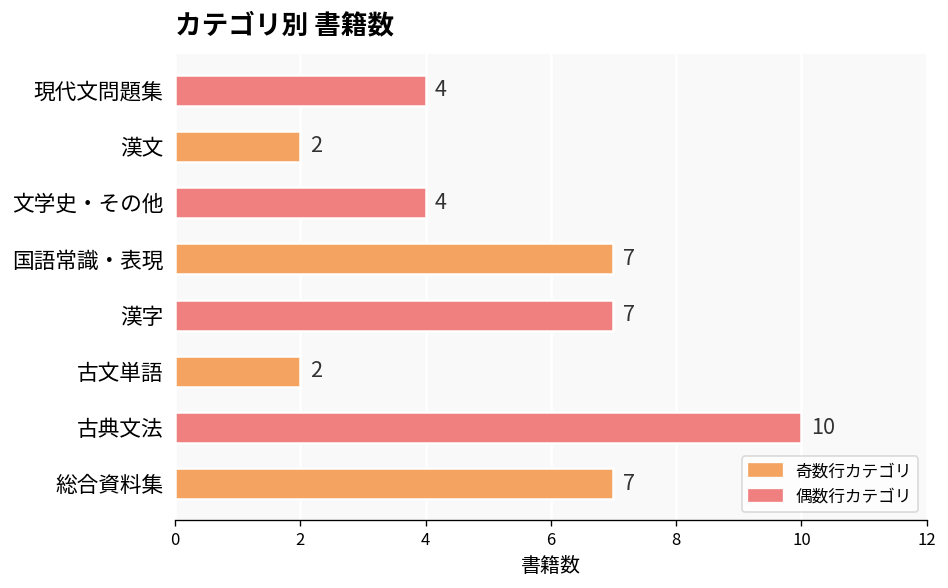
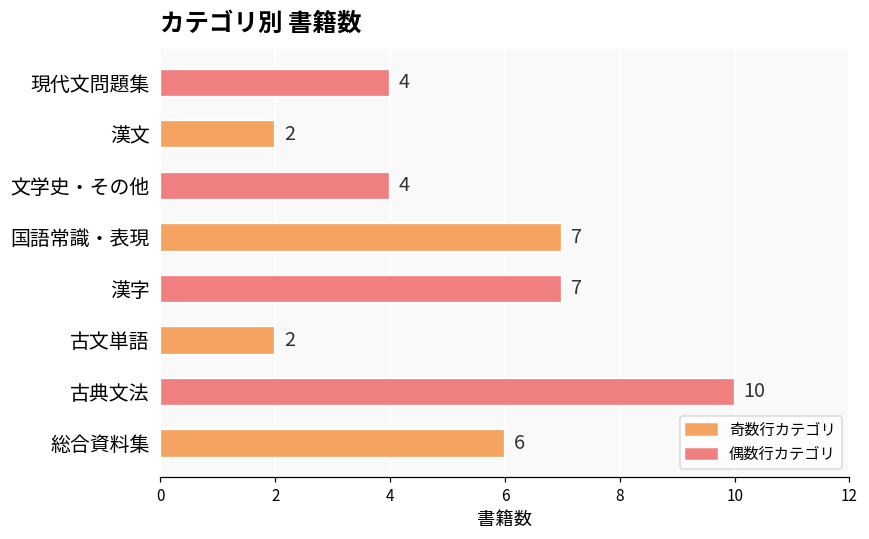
総合資料集: 7 -> 6
